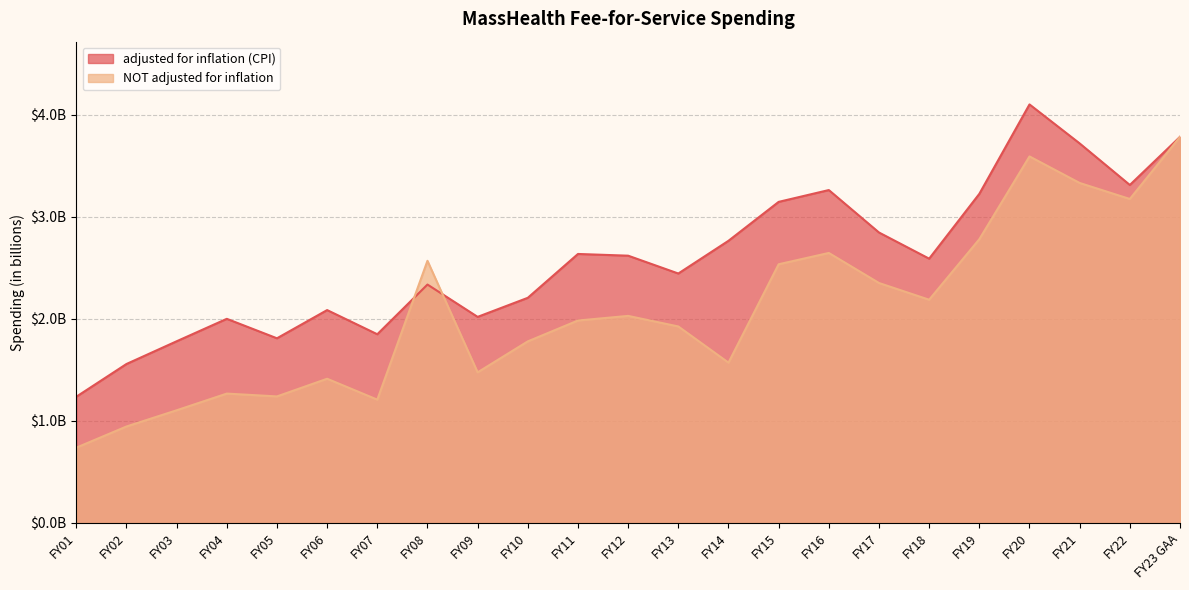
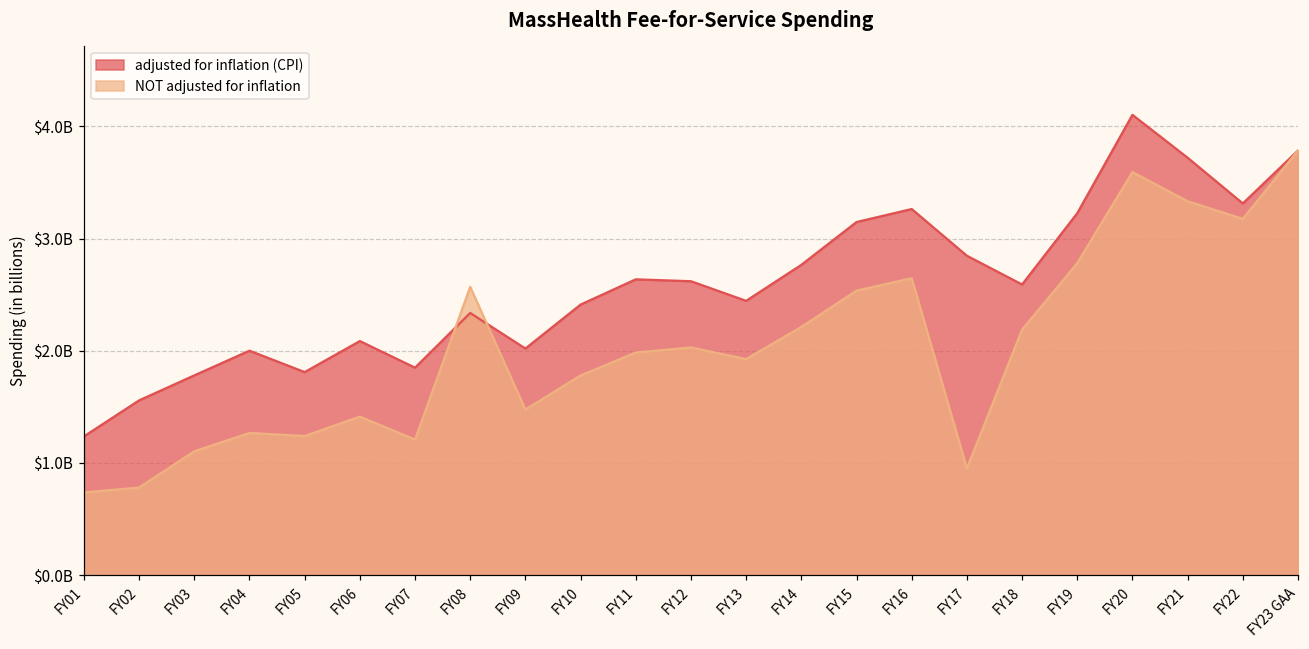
NOT adjusted for inflation, FY02: $940000000 -> $780000000
adjusted for inflation (CPI), FY10: $2210000000 -> $2410000000
NOT adjusted for inflation, FY14: $1570000000 -> $2210000000
NOT adjusted for inflation, FY17: $2350000000 -> $950000000
